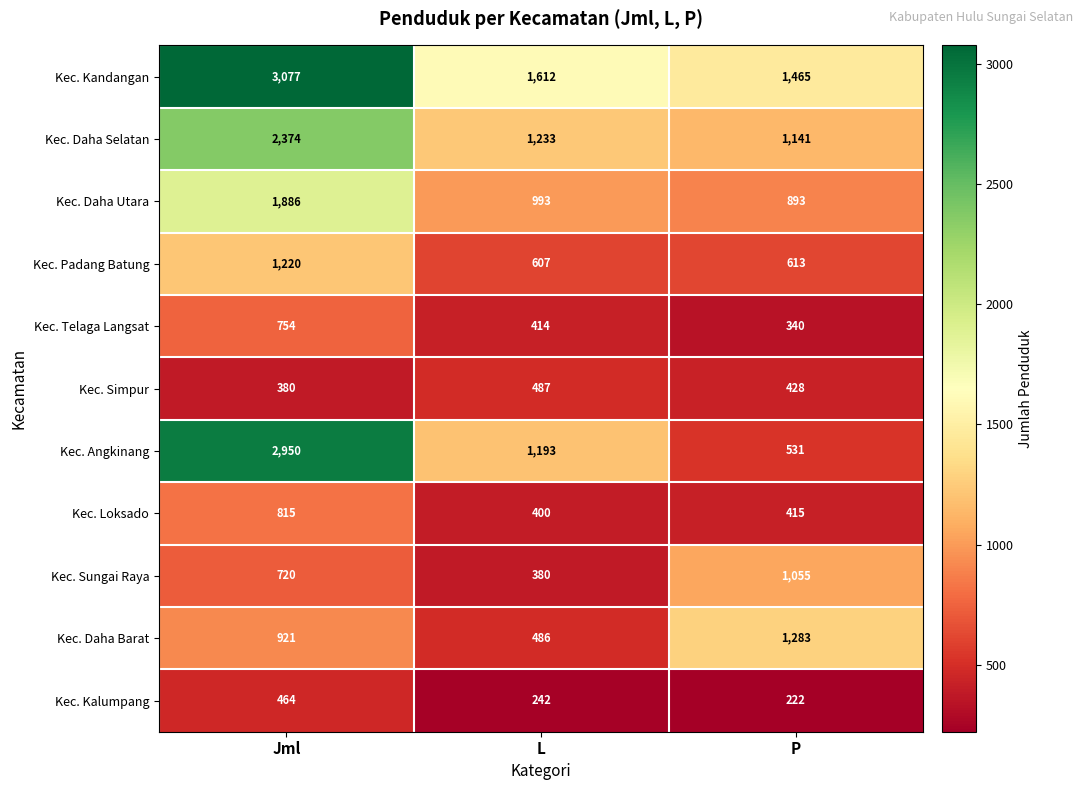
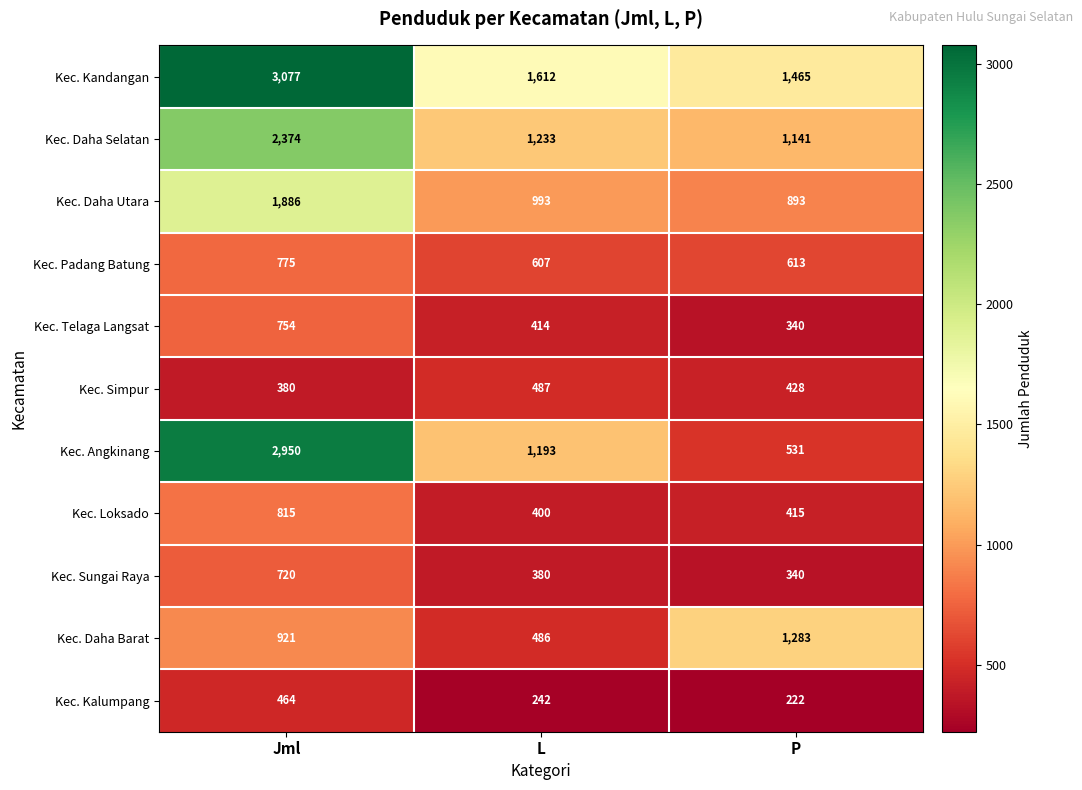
Kec. Padang Batung, Jml: 1,220 -> 775
Kec. Sungai Raya, P: 1,055 -> 340
